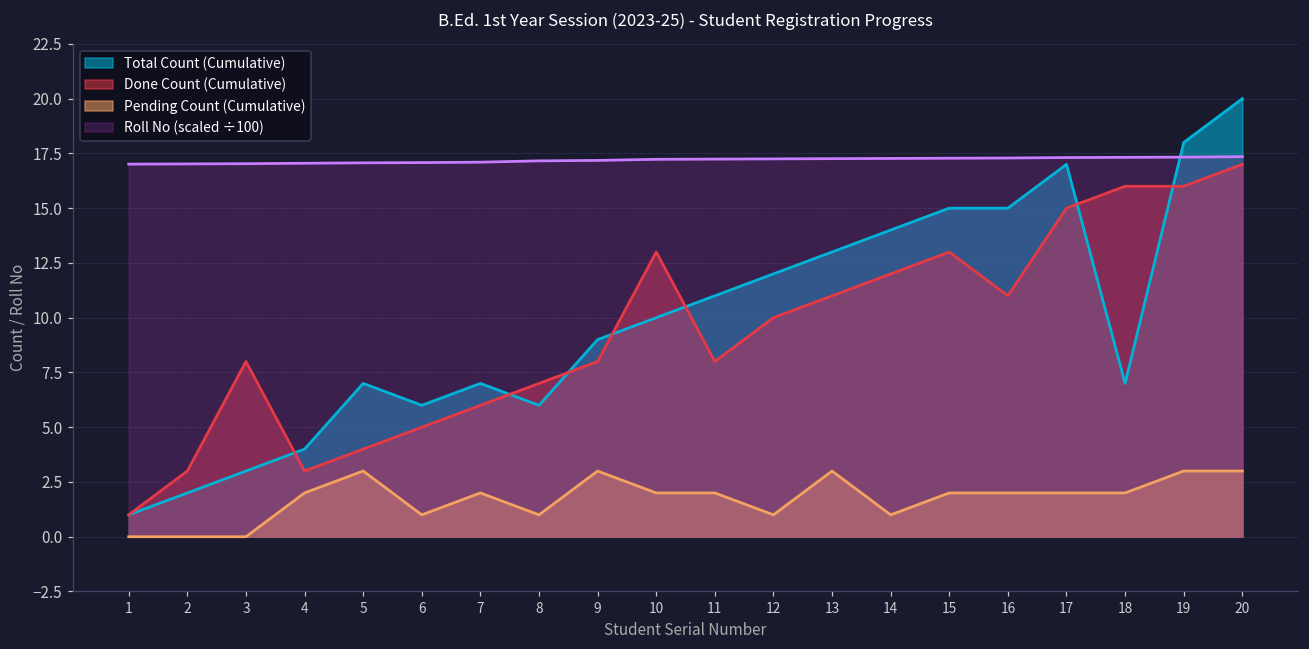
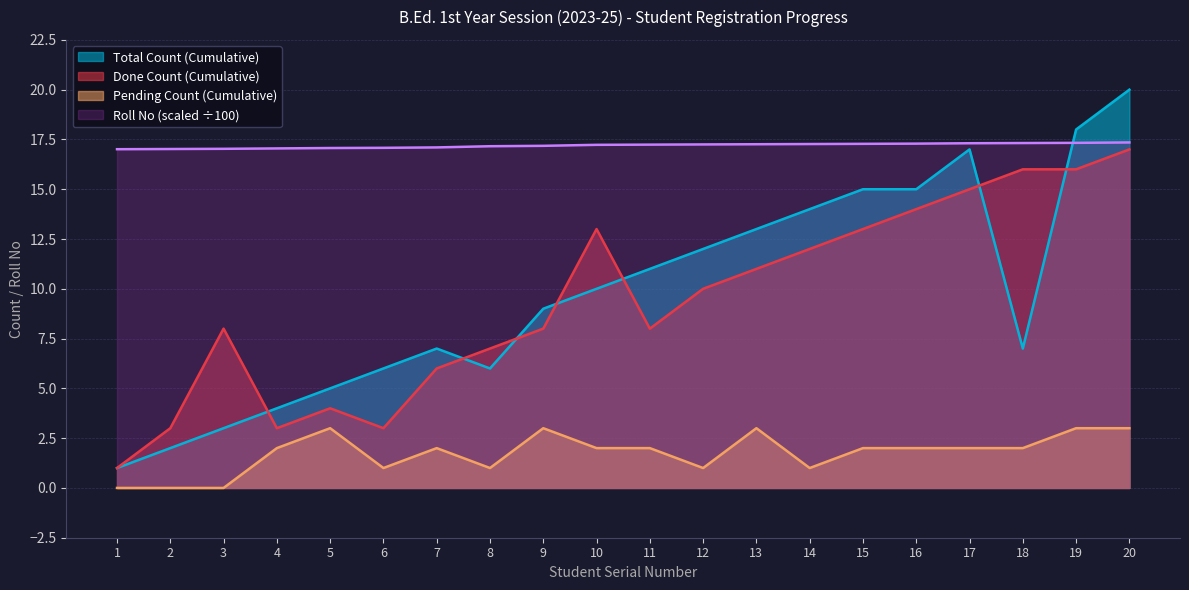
Total Count (Cumulative), 5: 7 -> 5
Done Count (Cumulative), 6: 5 -> 3
Done Count (Cumulative), 16: 11 -> 14
